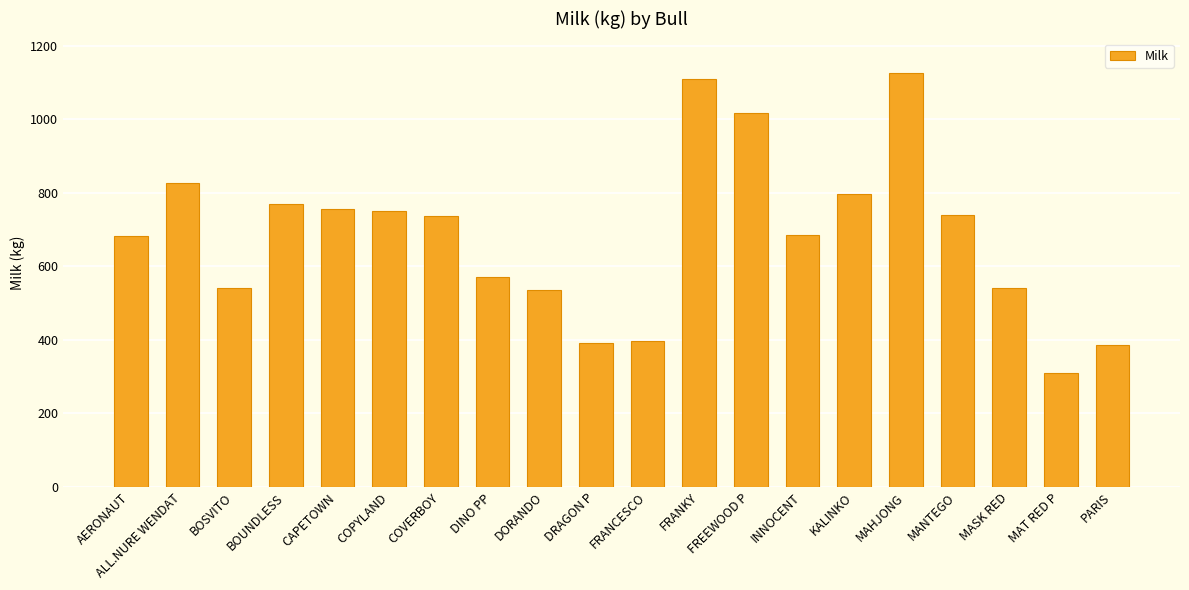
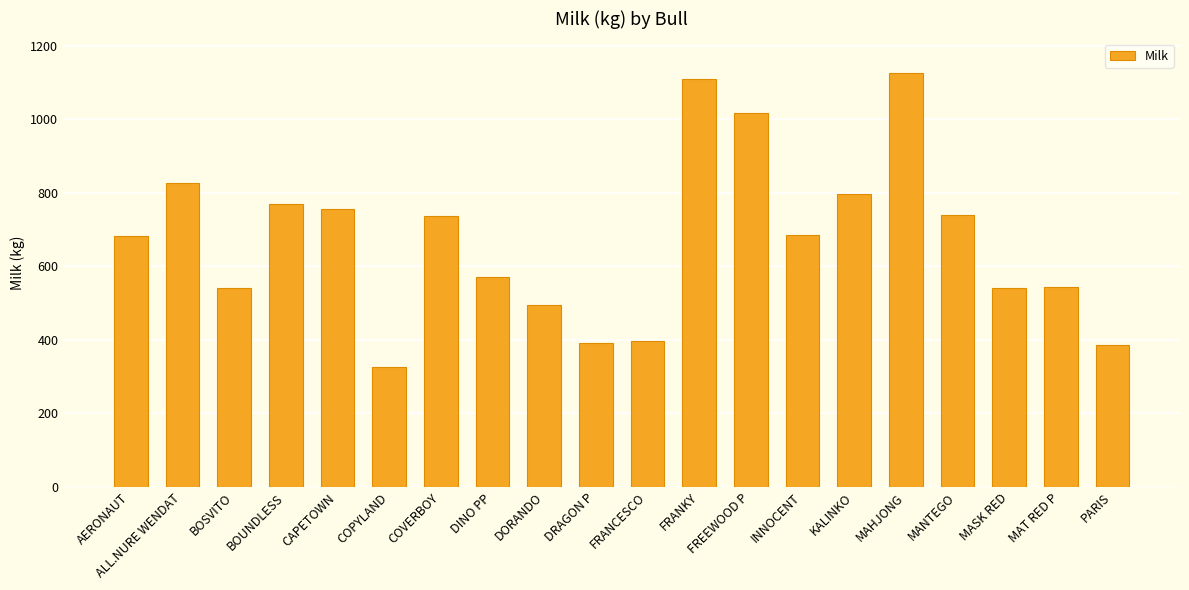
COPYLAND: 750 -> 330
DORANDO: 540 -> 490
MAT RED P: 310 -> 540
